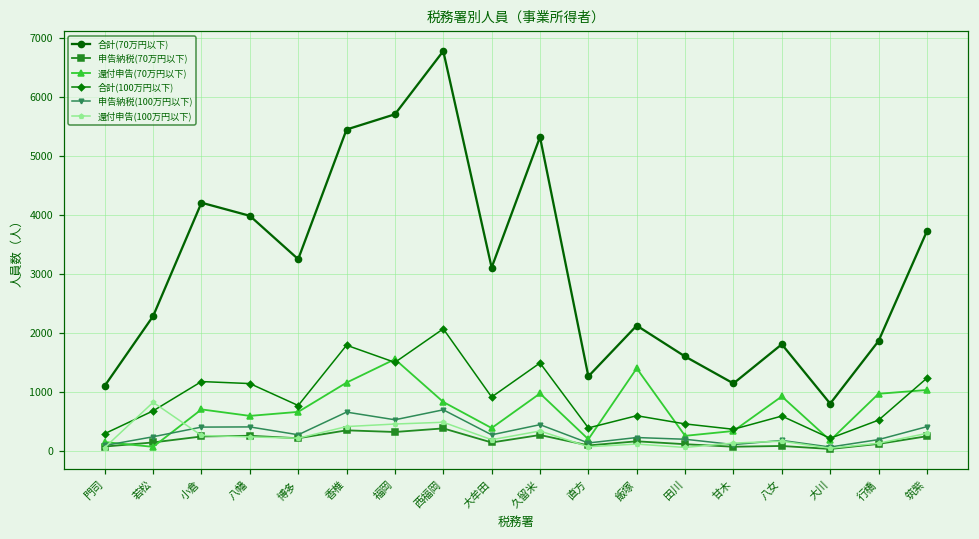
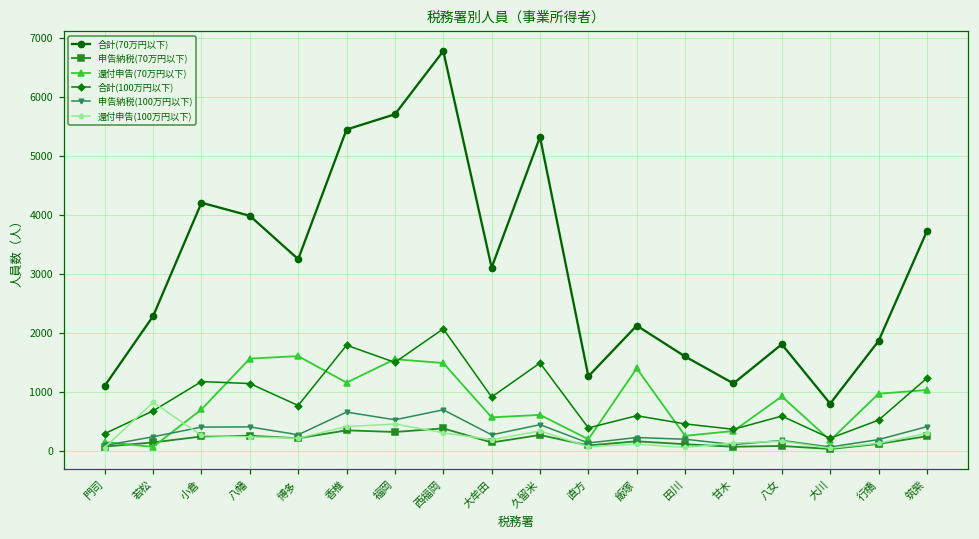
還付申告(70万円以下), 八幡: 600 -> 1600
還付申告(70万円以下), 博多: 700 -> 1600
還付申告(70万円以下), 西福岡: 800 -> 1500
還付申告(100万円以下), 西福岡: 500 -> 300
還付申告(70万円以下), 大牟田: 400 -> 600
還付申告(70万円以下), 久留米: 1000 -> 600
